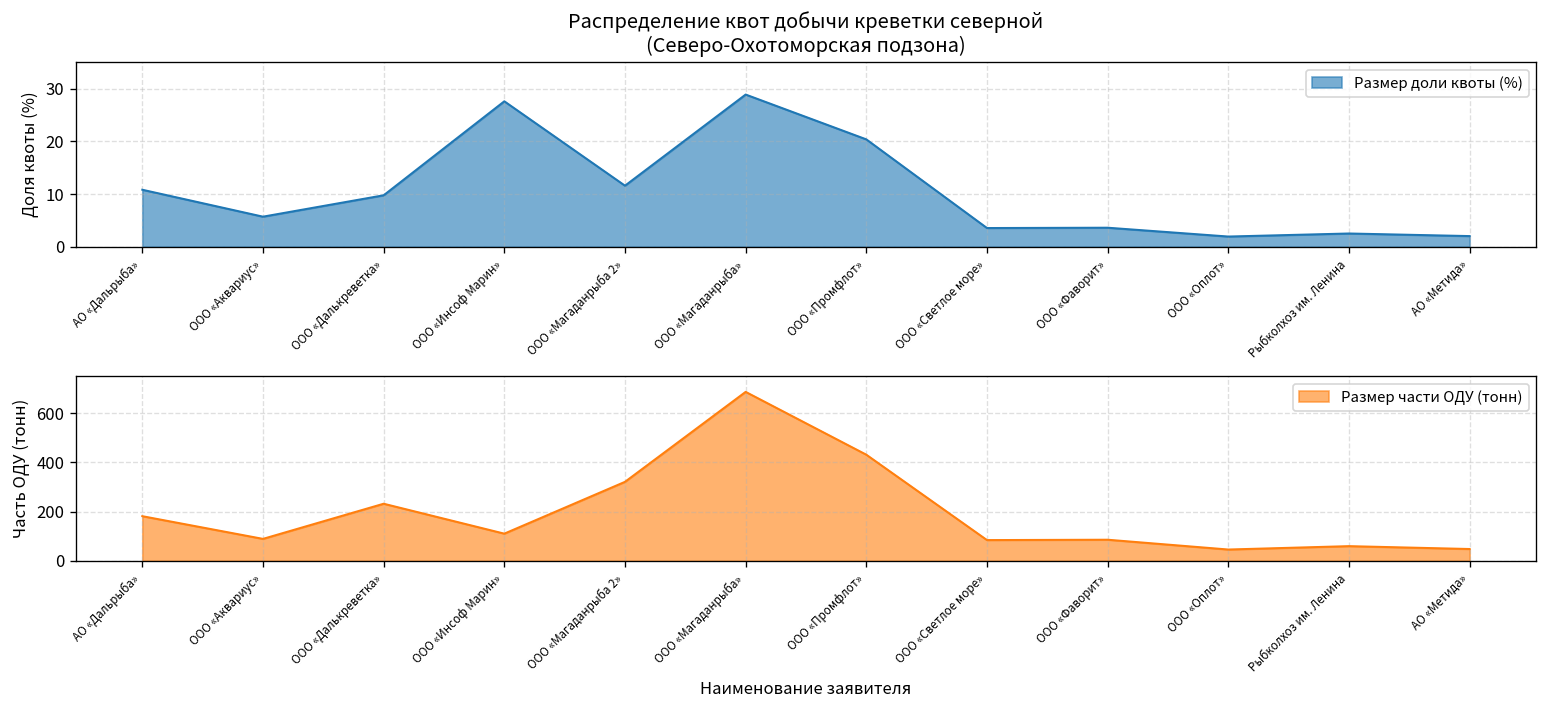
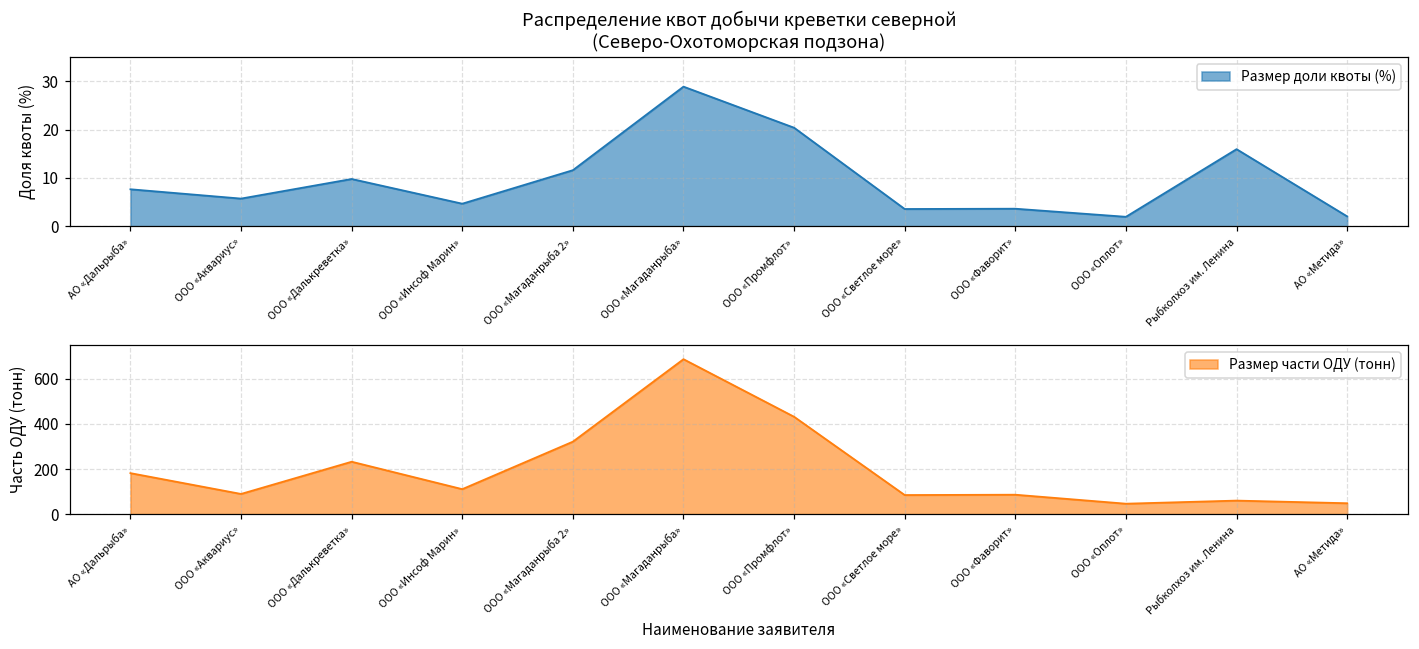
Распределение квот добычи креветки северной (Северо-Охотоморская подзона), АО «Дальрыба»: 11 -> 8
Распределение квот добычи креветки северной (Северо-Охотоморская подзона), ООО «Инсоф Марин»: 28 -> 5
Распределение квот добычи креветки северной (Северо-Охотоморская подзона), Рыбколхоз им. Ленина: 3 -> 16
